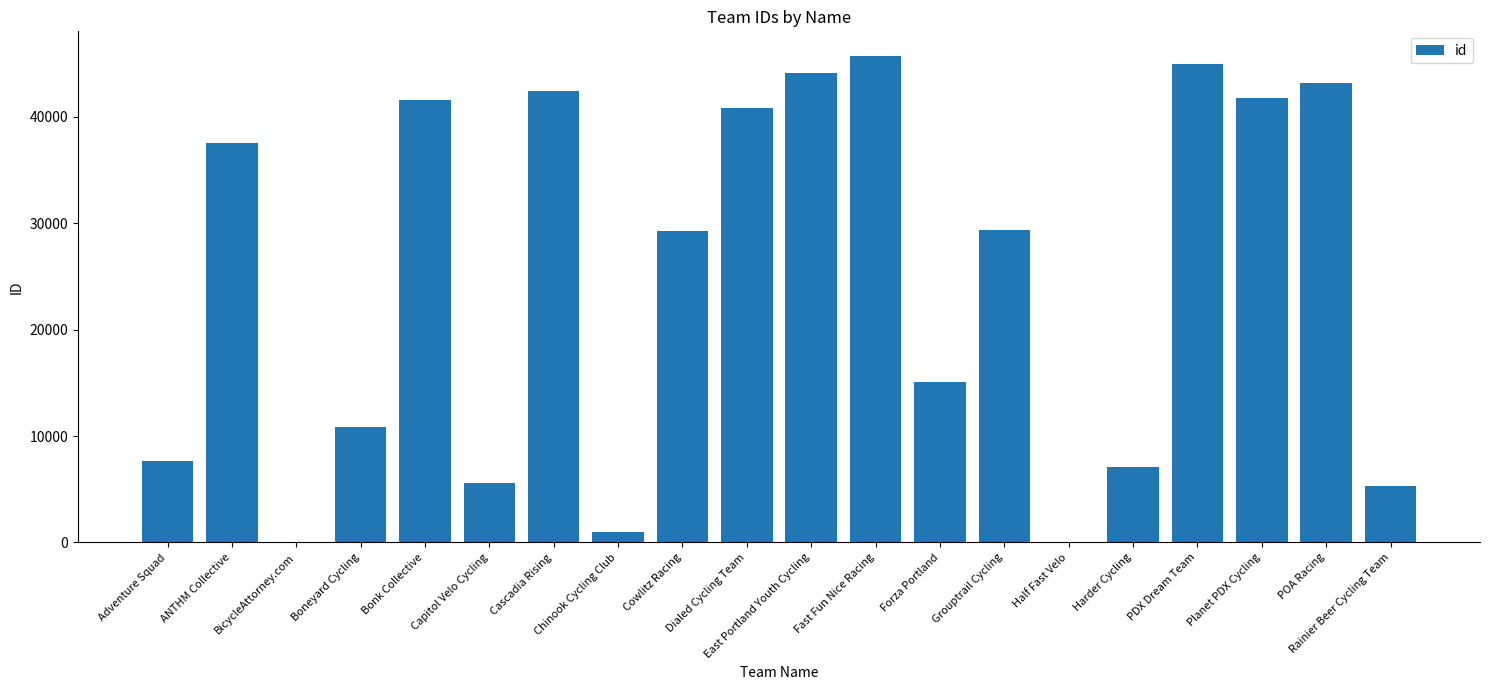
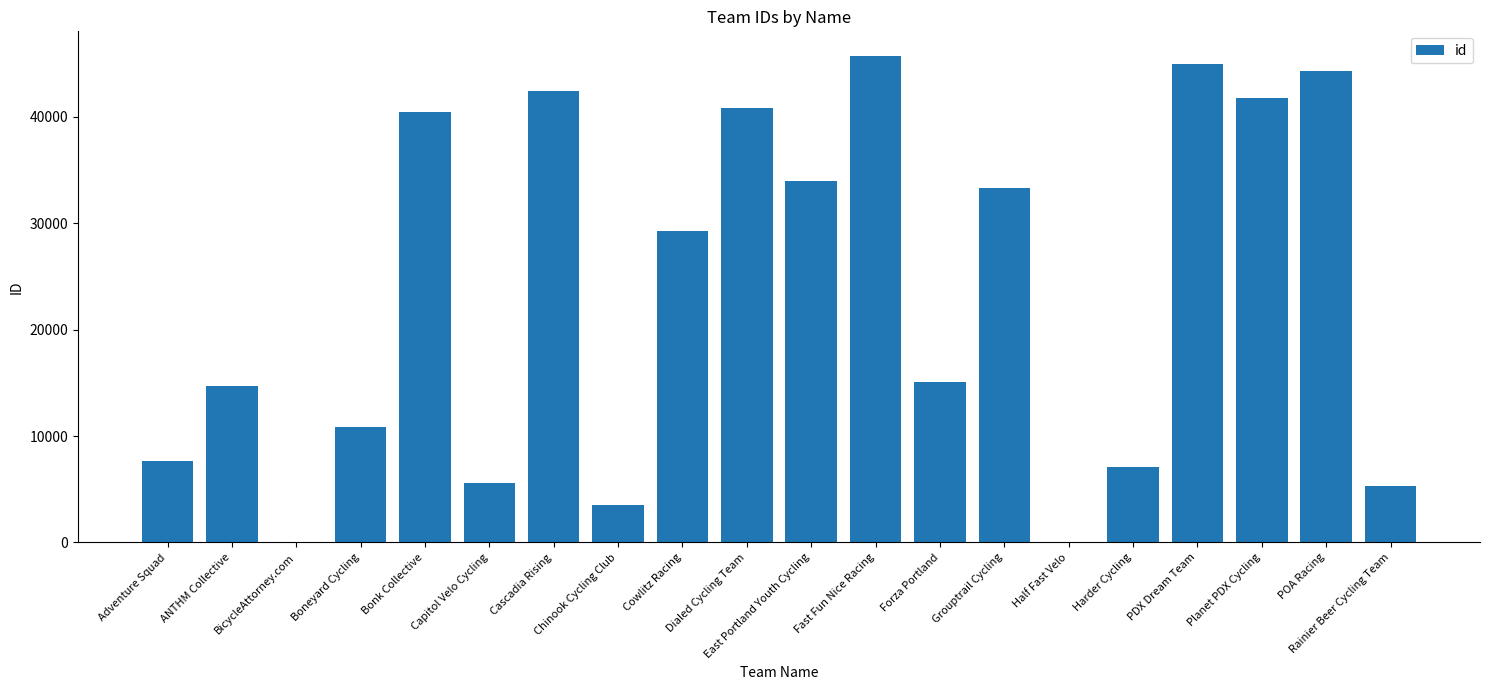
ANTHM Collective: 37500 -> 14700
Bonk Collective: 41600 -> 40400
Chinook Cycling Club: 1000 -> 3500
East Portland Youth Cycling: 44100 -> 33900
Grouptrail Cycling: 29300 -> 33300
POA Racing: 43200 -> 44300
